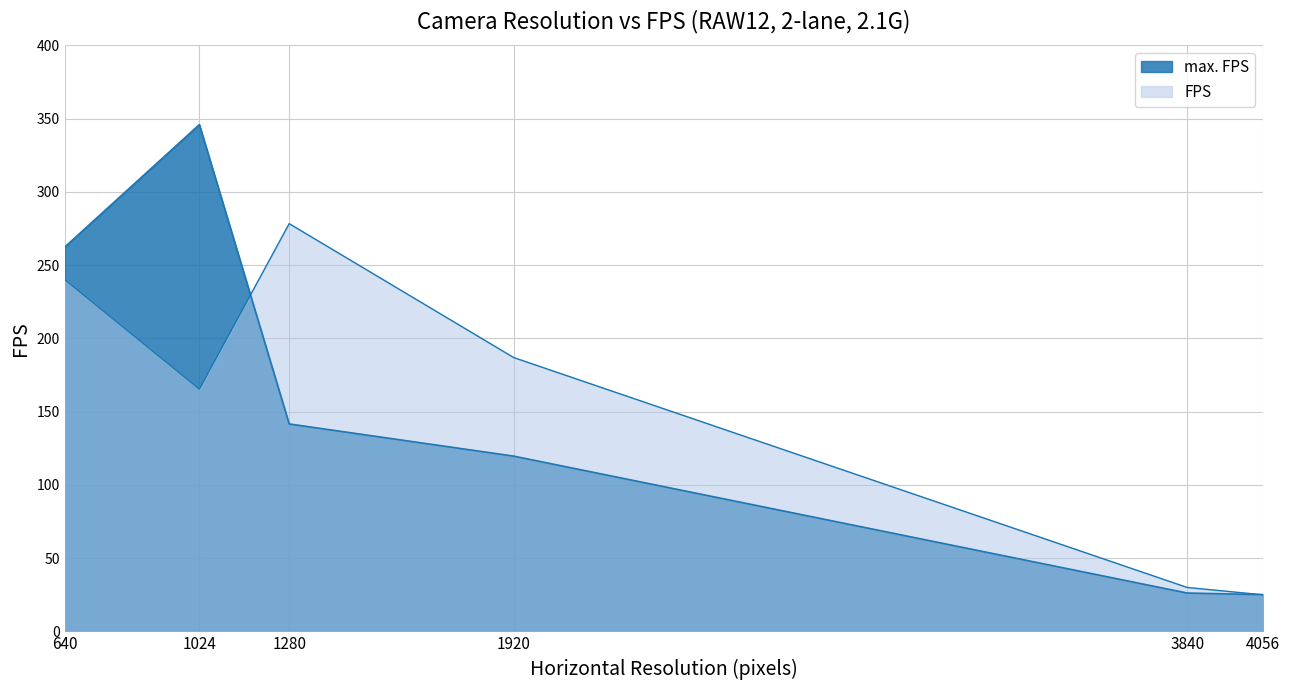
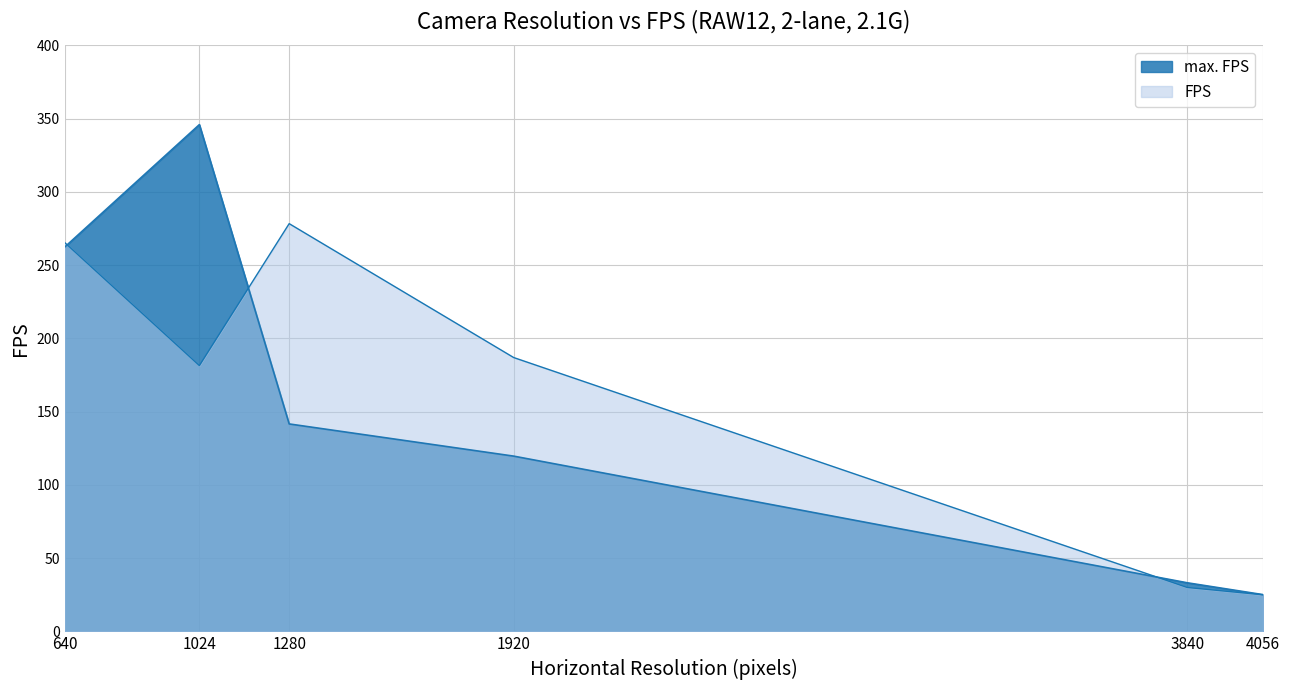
FPS, 640: 240 -> 265
FPS, 1024: 165 -> 181
max. FPS, 3840: 26 -> 33
